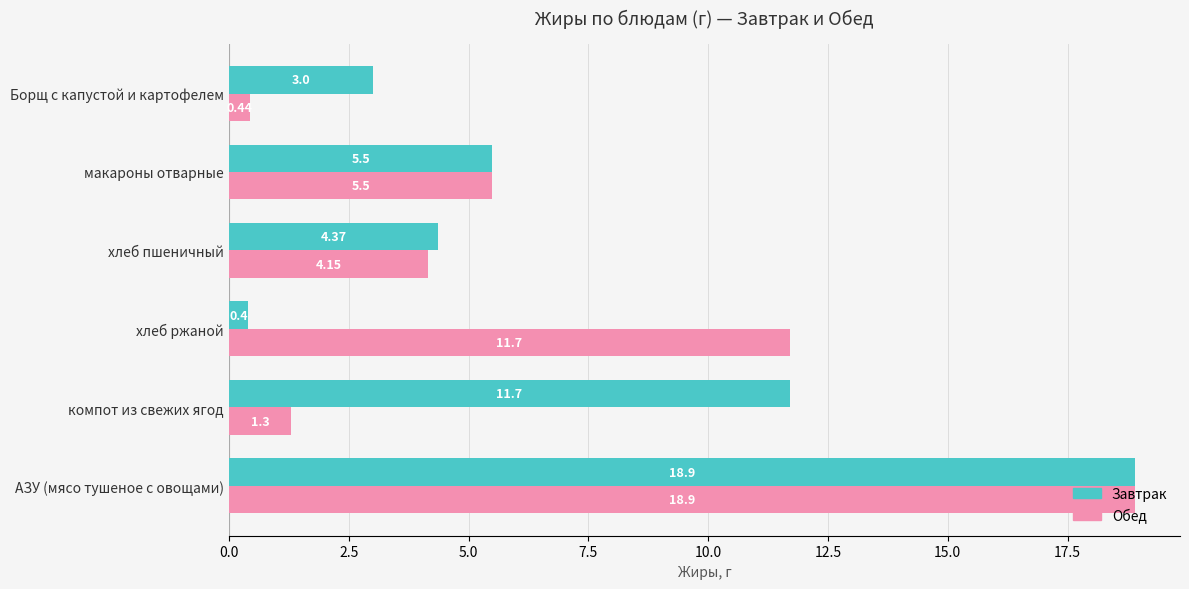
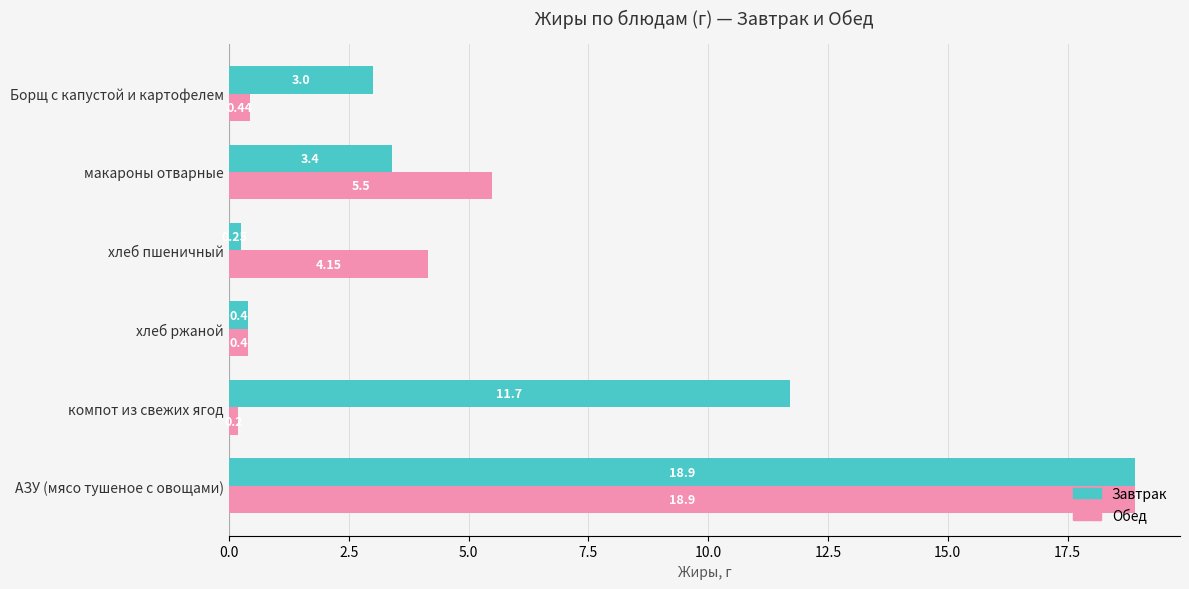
Завтрак, макароны отварные: 5.5 -> 3.4
Завтрак, хлеб пшеничный: 4.4 -> 0.3
Обед, хлеб ржаной: 11.7 -> 0.4
Обед, компот из свежих ягод: 1.3 -> 0.2
